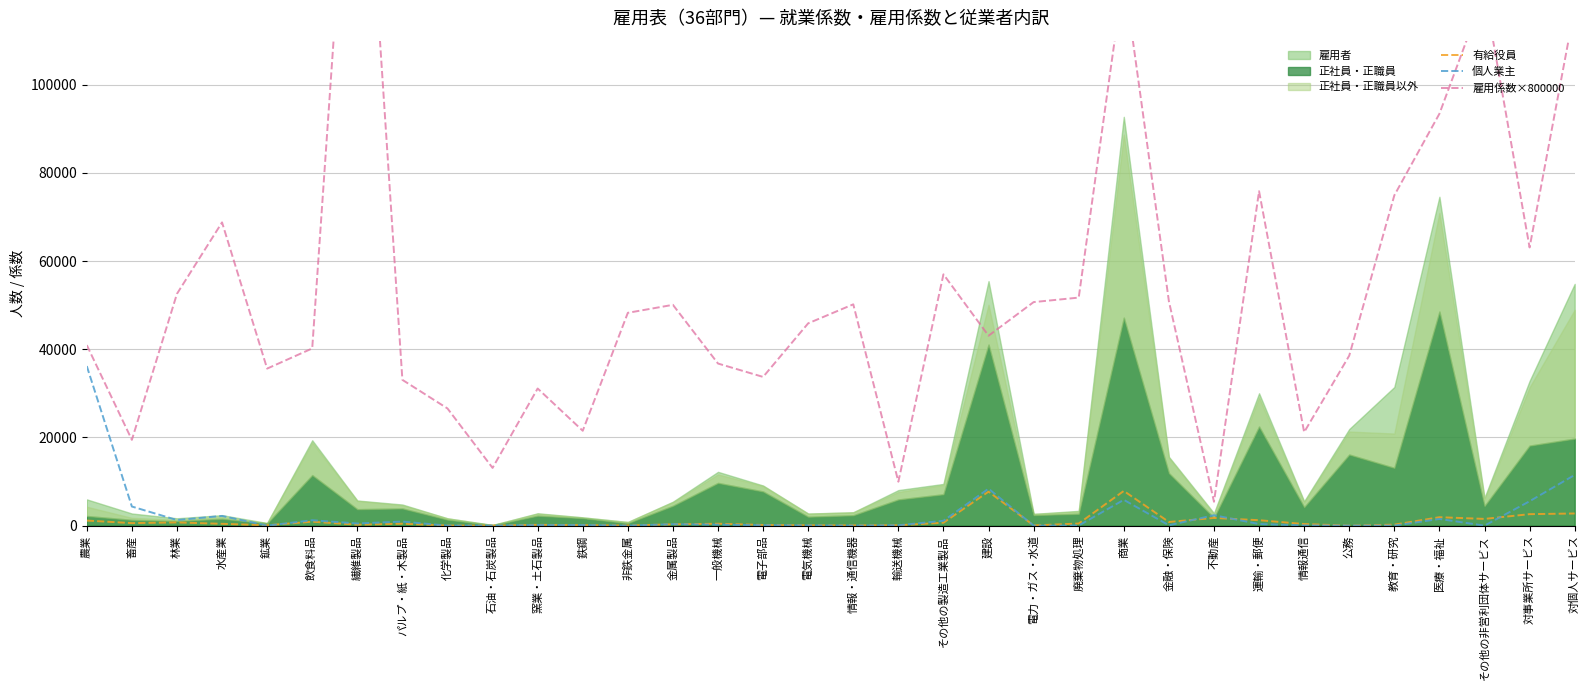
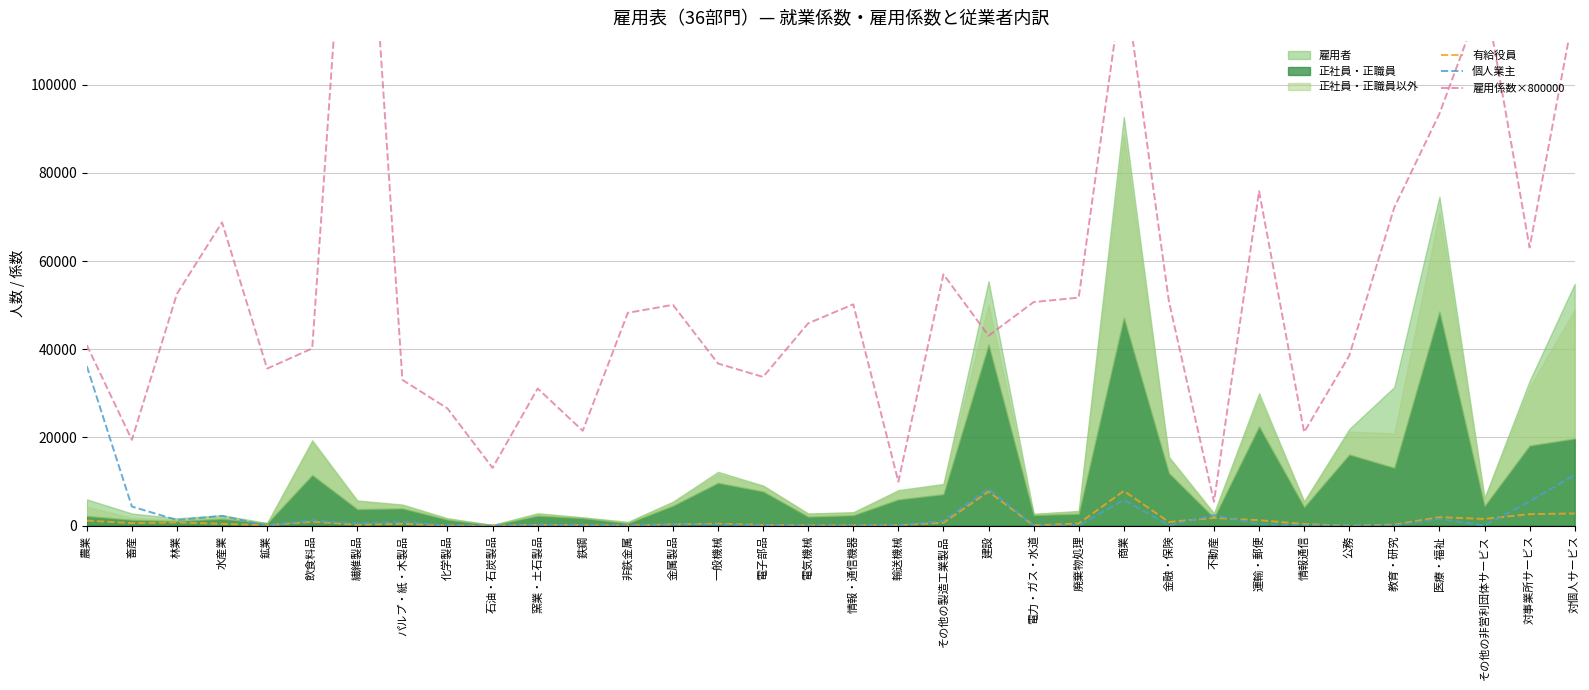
雇用係数×800000, 教育・研究: 75000 -> 72000
